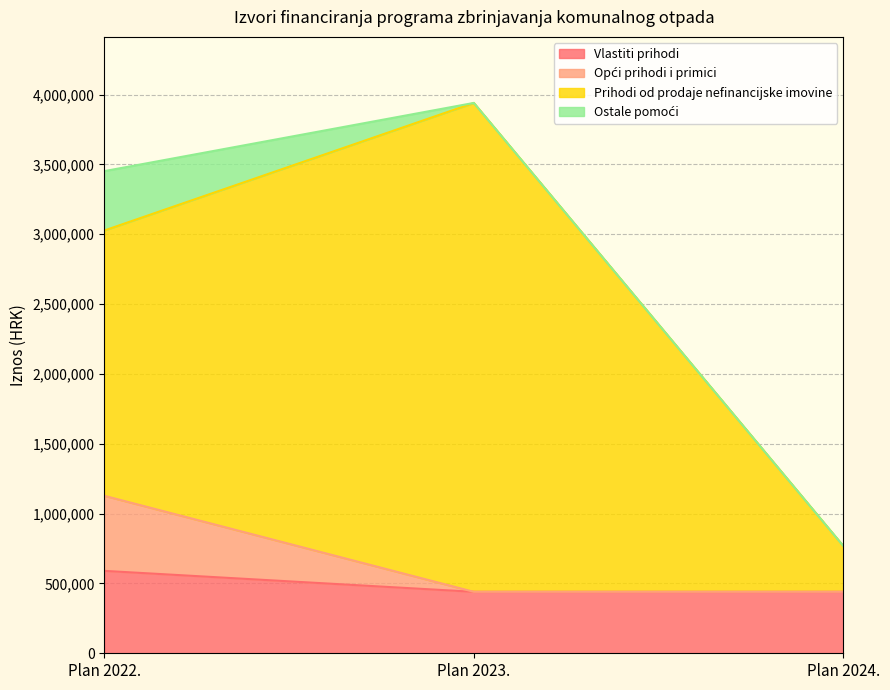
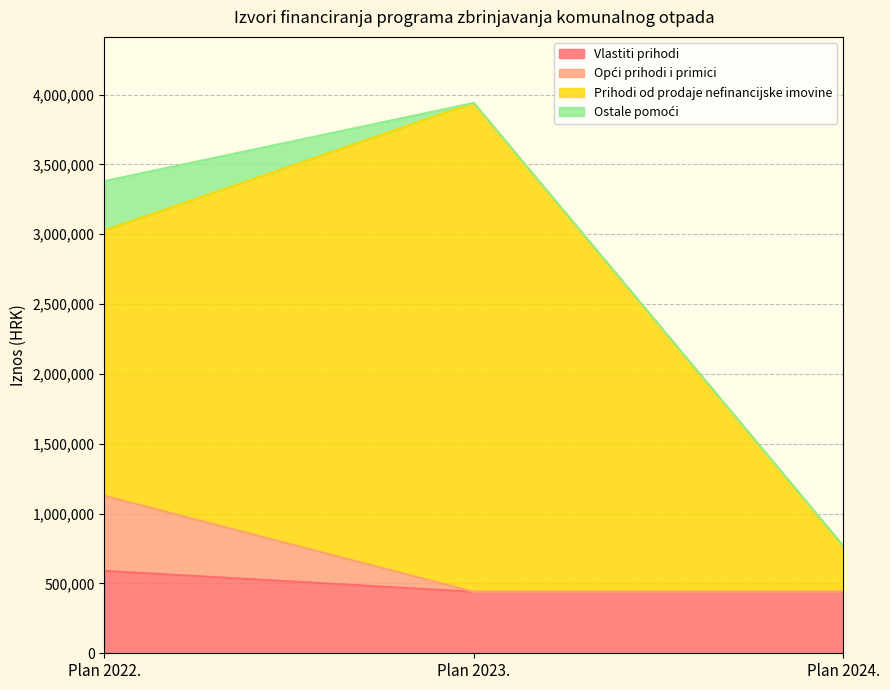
Ostale pomoći, Plan 2022.: 430,000 -> 350,000
